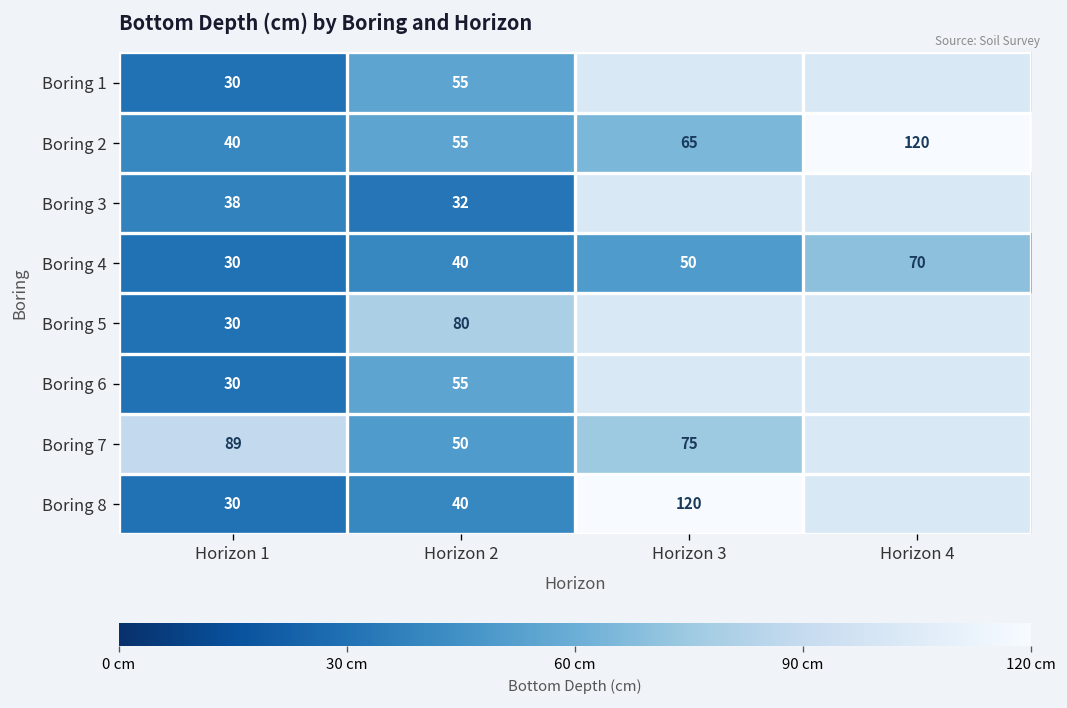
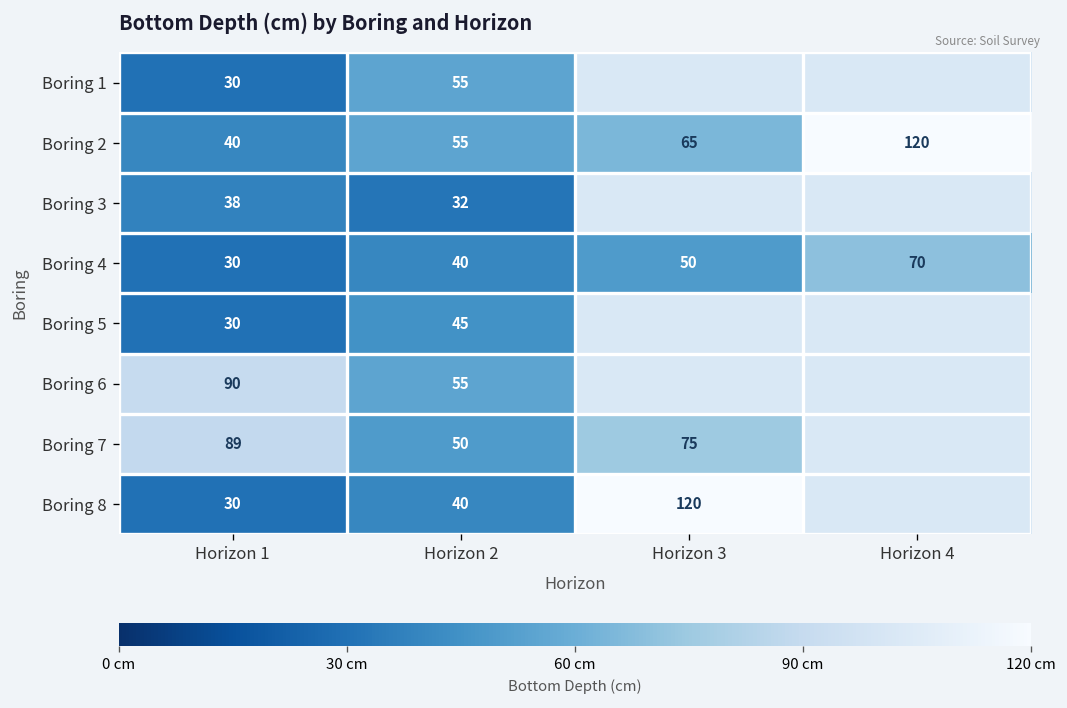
Boring 5, Horizon 2: 80 -> 45
Boring 6, Horizon 1: 30 -> 90
